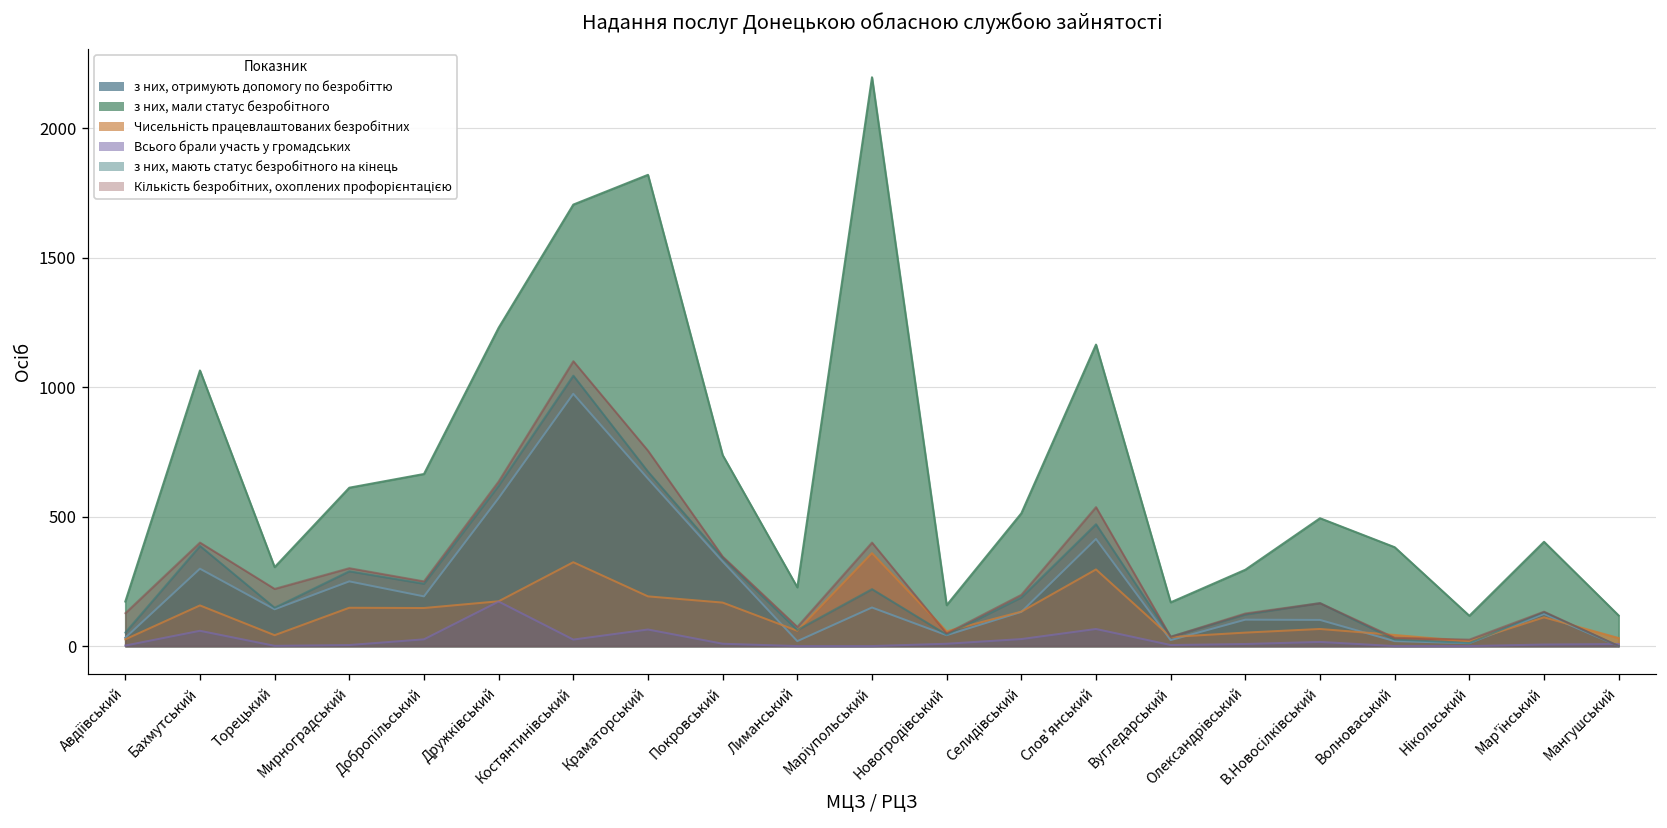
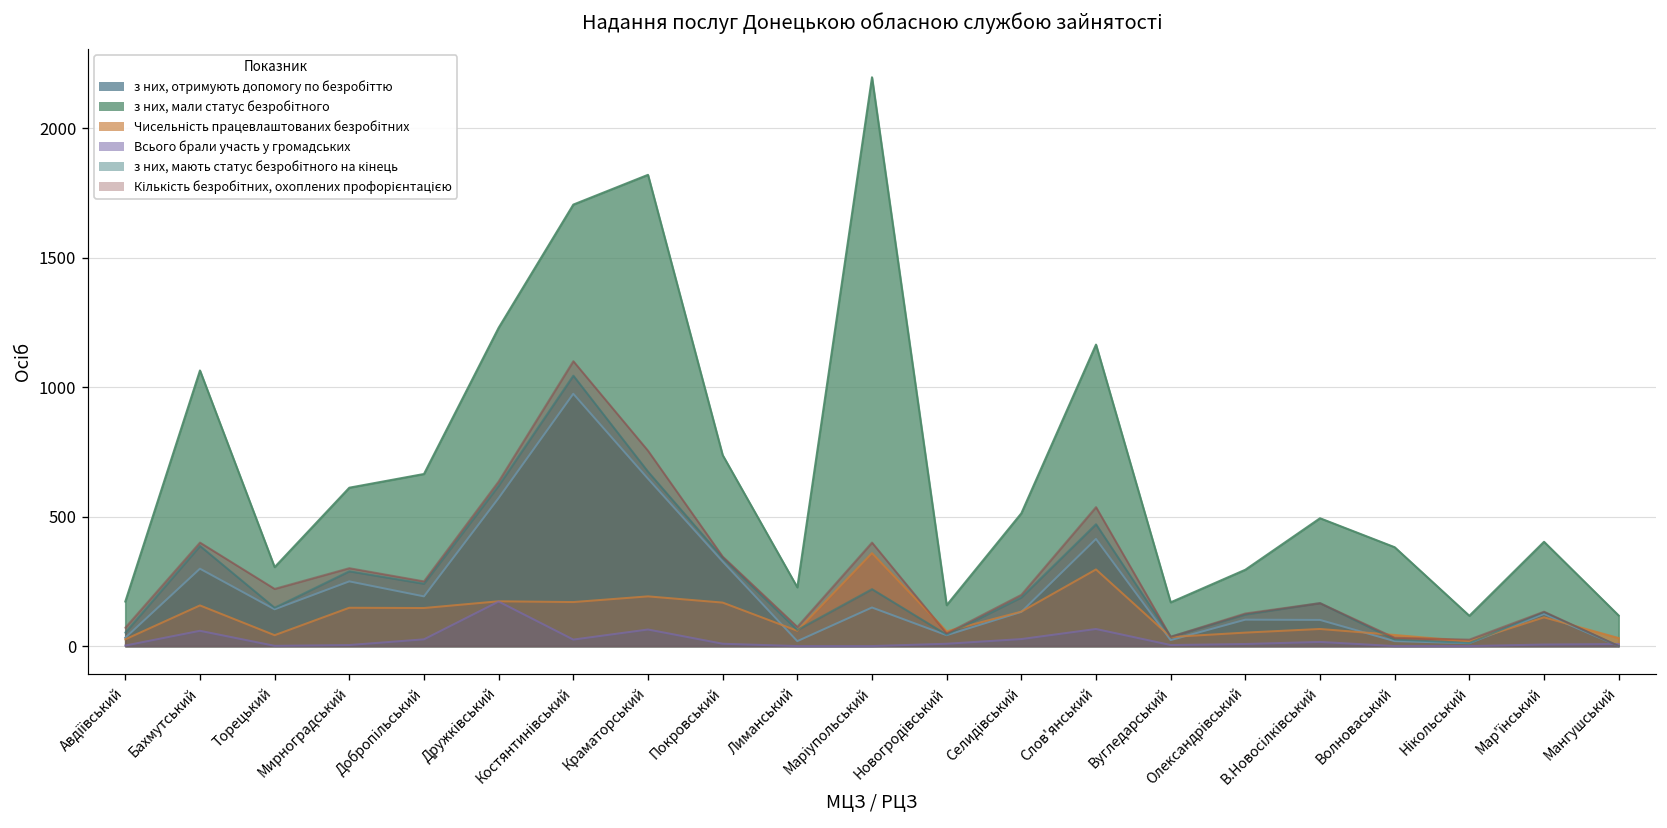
Кількість безробітних, охоплених профорієнтацією, Авдіївський: 130 -> 70
Чисельність працевлаштованих безробітних, Костянтинівський: 320 -> 170
